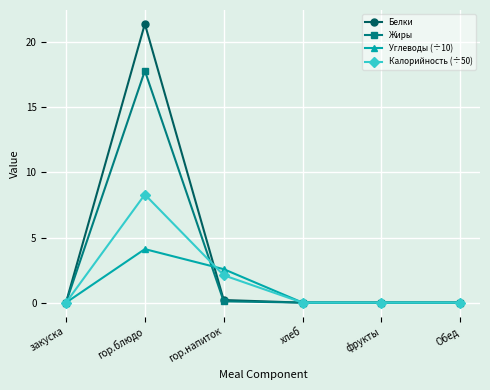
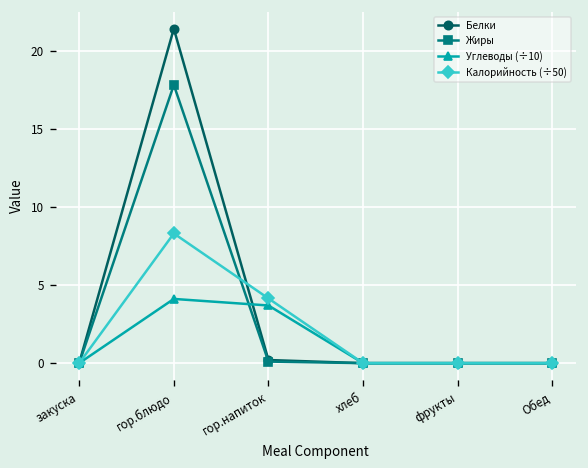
Углеводы (÷10), гор.напиток: 2.6 -> 3.7
Калорийность (÷50), гор.напиток: 2.1 -> 4.1
